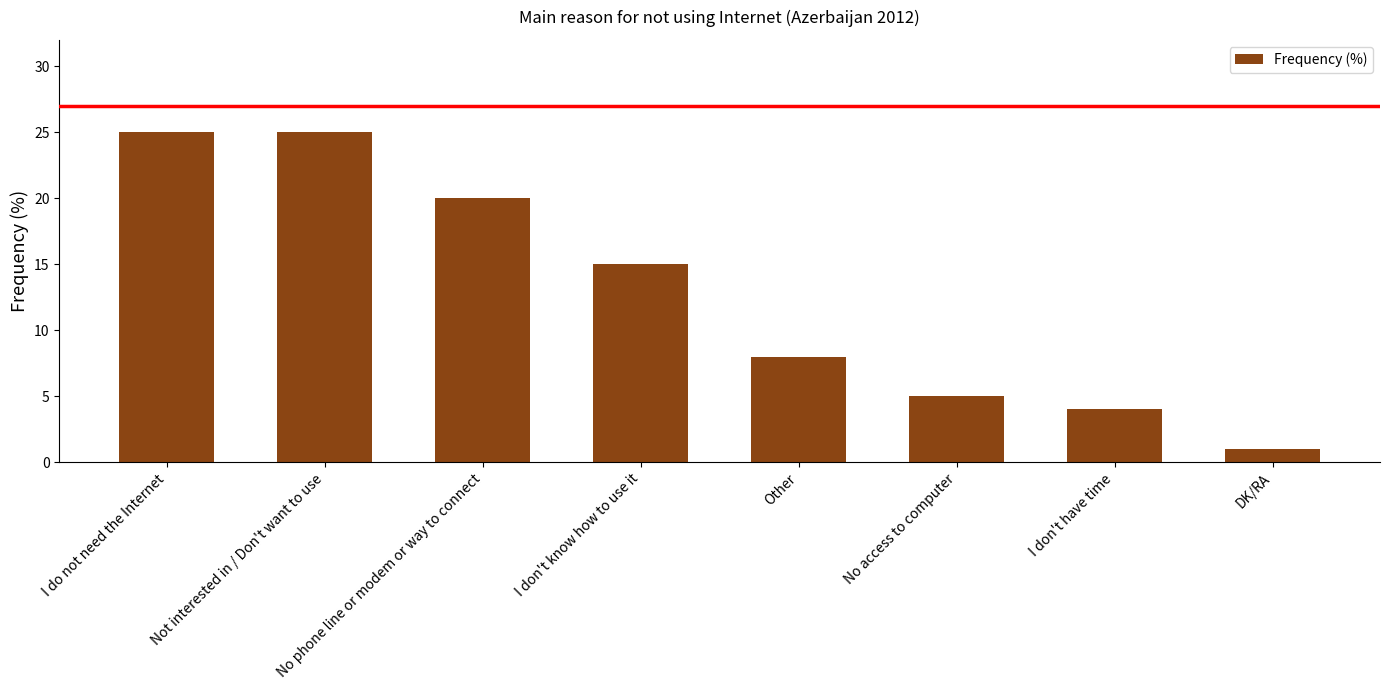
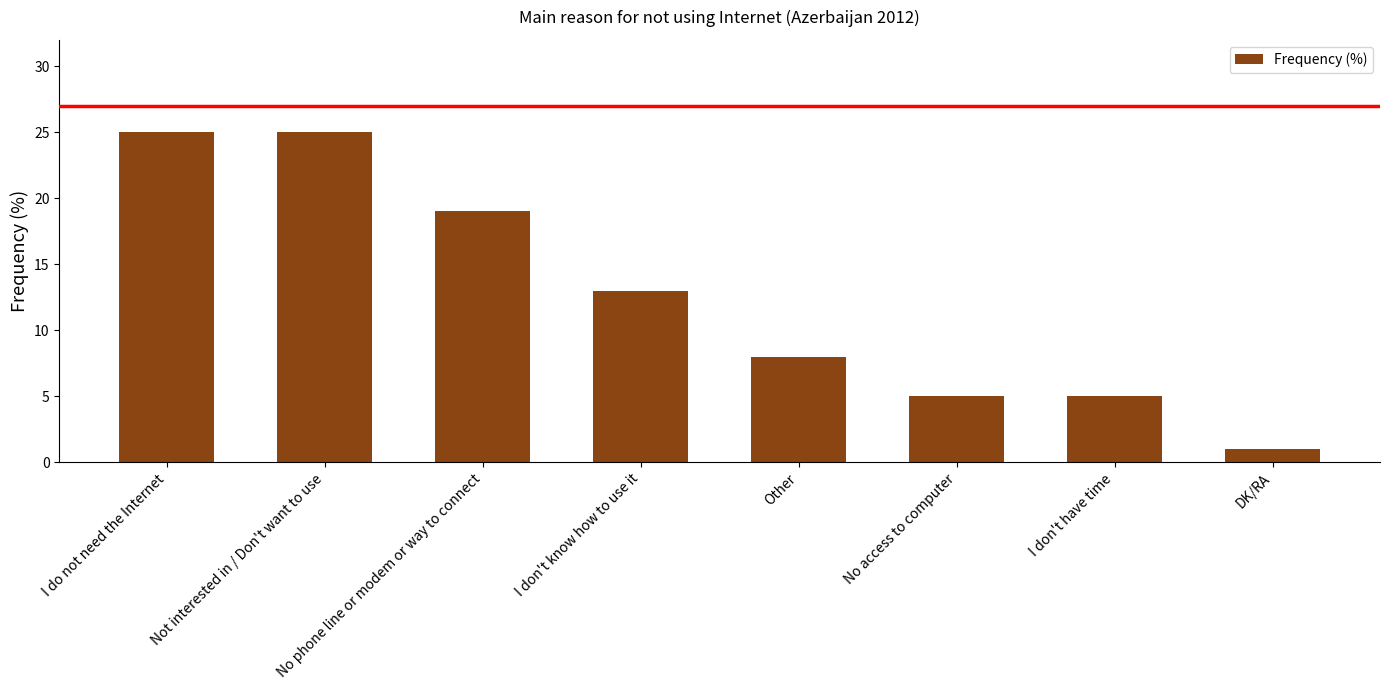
No phone line or modem or way to connect: 20 -> 19
I don't know how to use it: 15 -> 13
I don't have time: 4 -> 5
